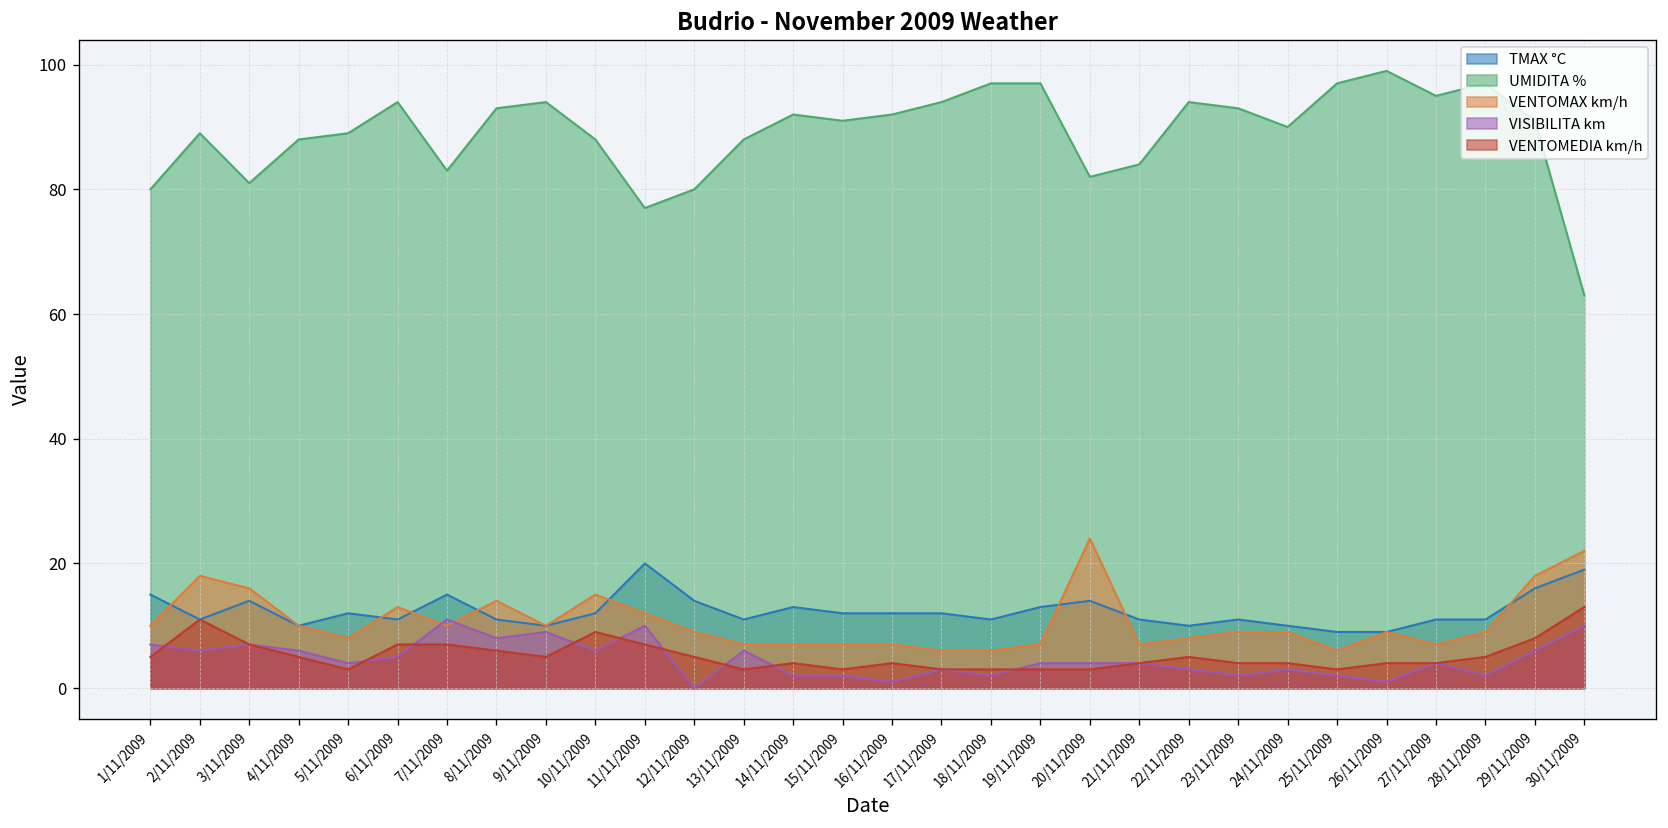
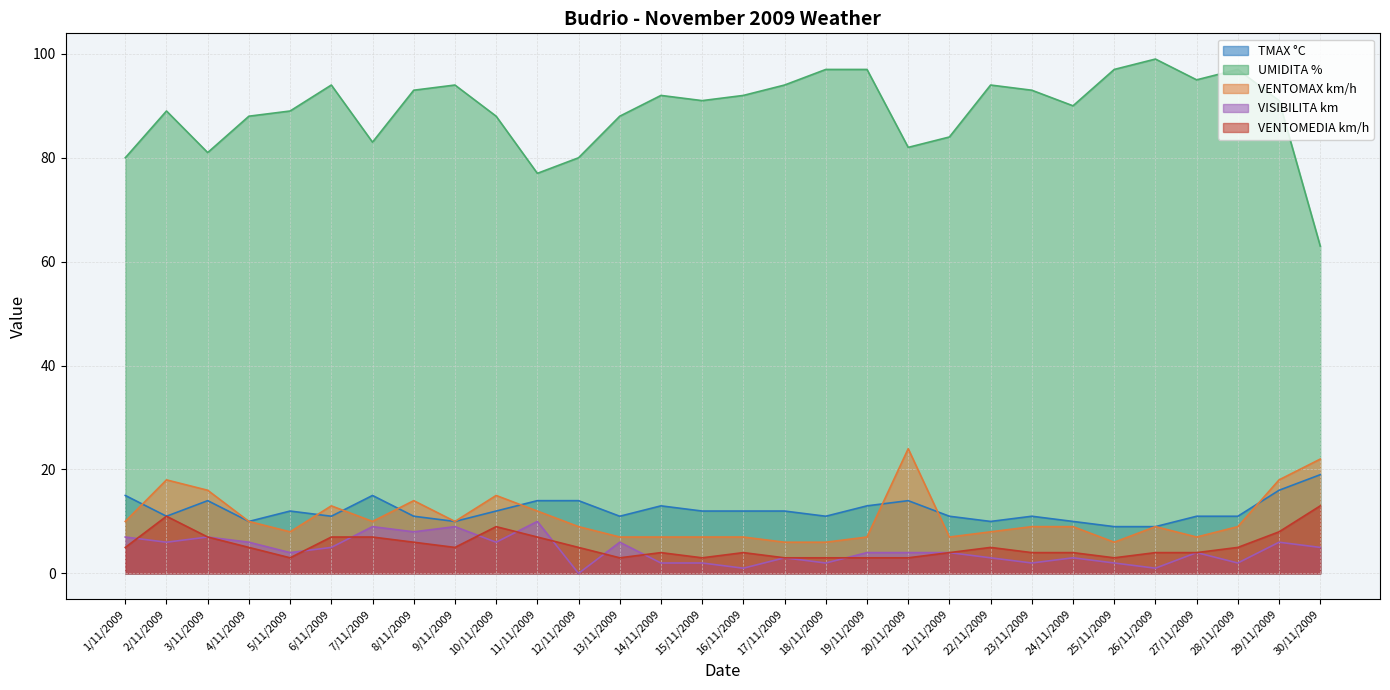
VISIBILITA km, 7/11/2009: 11 -> 9
TMAX °C, 11/11/2009: 20 -> 14
VISIBILITA km, 30/11/2009: 10 -> 5
